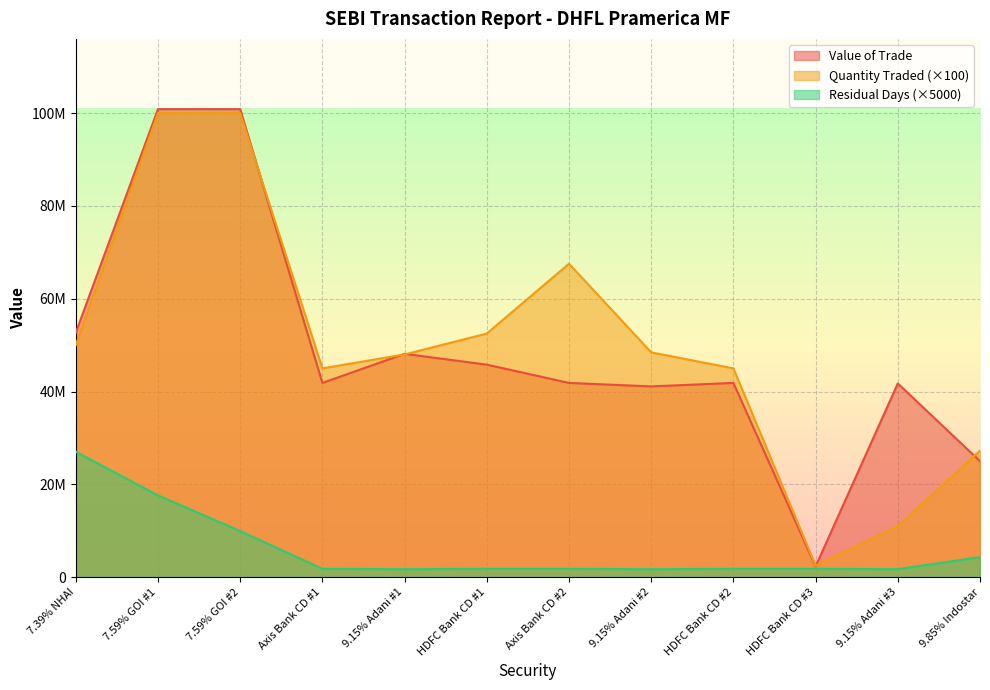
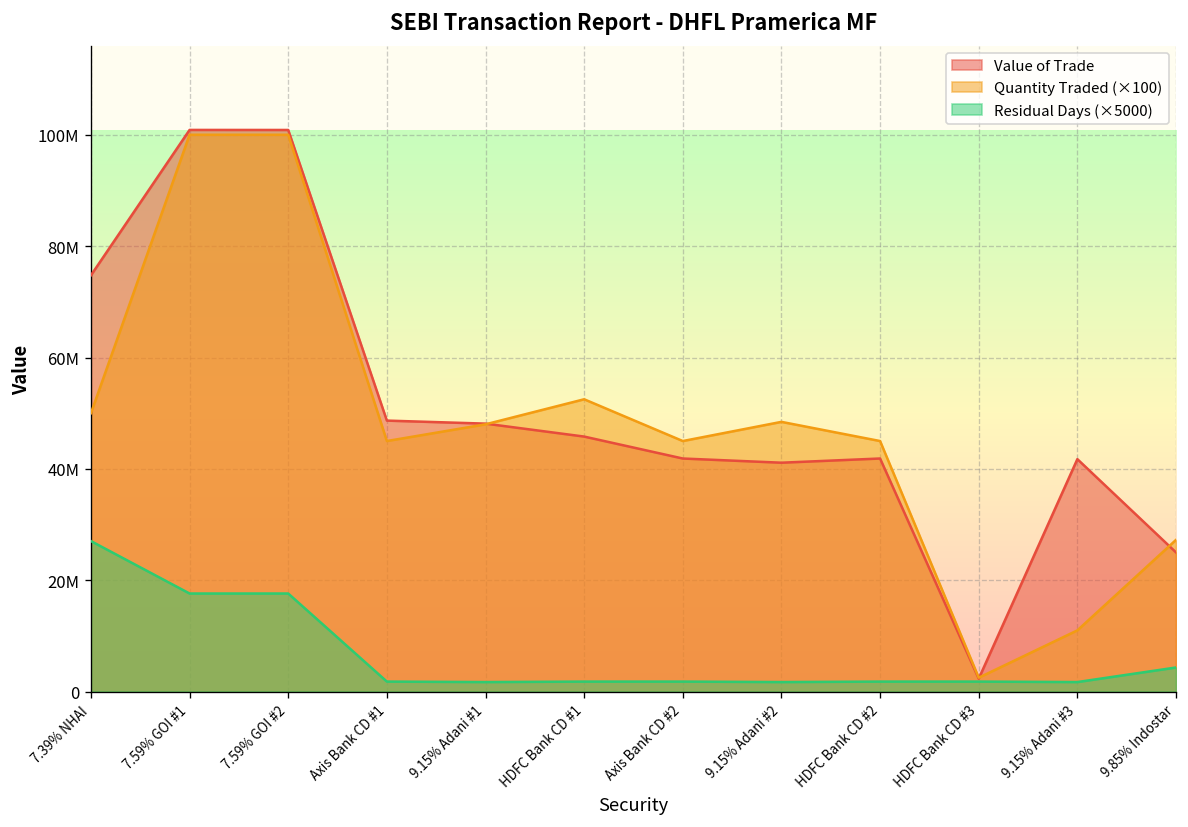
Value of Trade, 7.39% NHAI: 53000000 -> 75000000
Residual Days (×5000), 7.59% GOI #2: 10000000 -> 18000000
Value of Trade, Axis Bank CD #1: 42000000 -> 49000000
Quantity Traded (×100), Axis Bank CD #2: 68000000 -> 45000000
